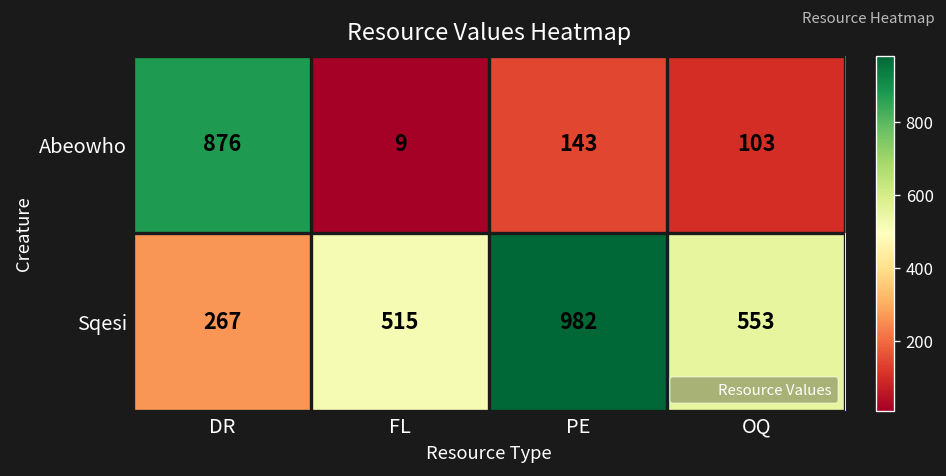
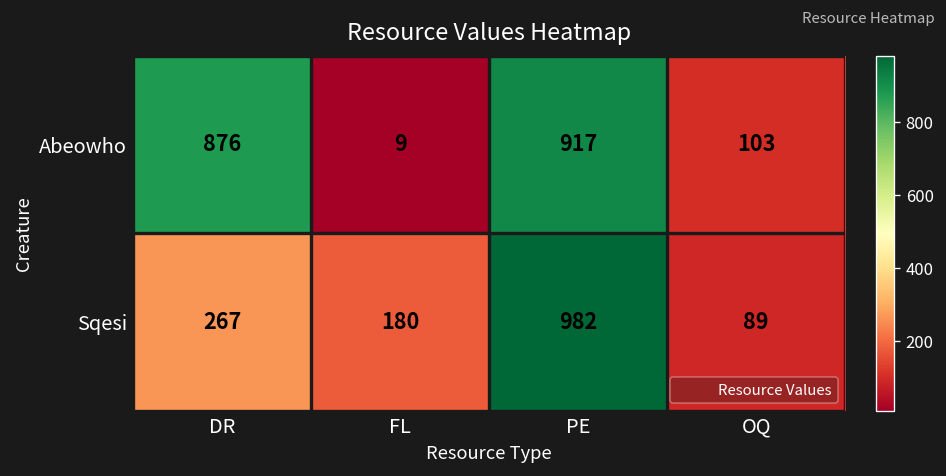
Abeowho, PE: 143 -> 917
Sqesi, FL: 515 -> 180
Sqesi, OQ: 553 -> 89
